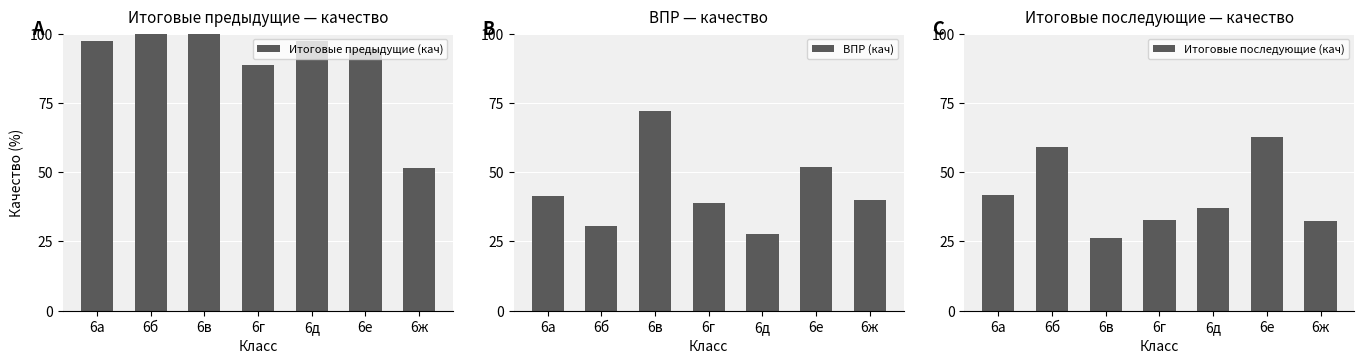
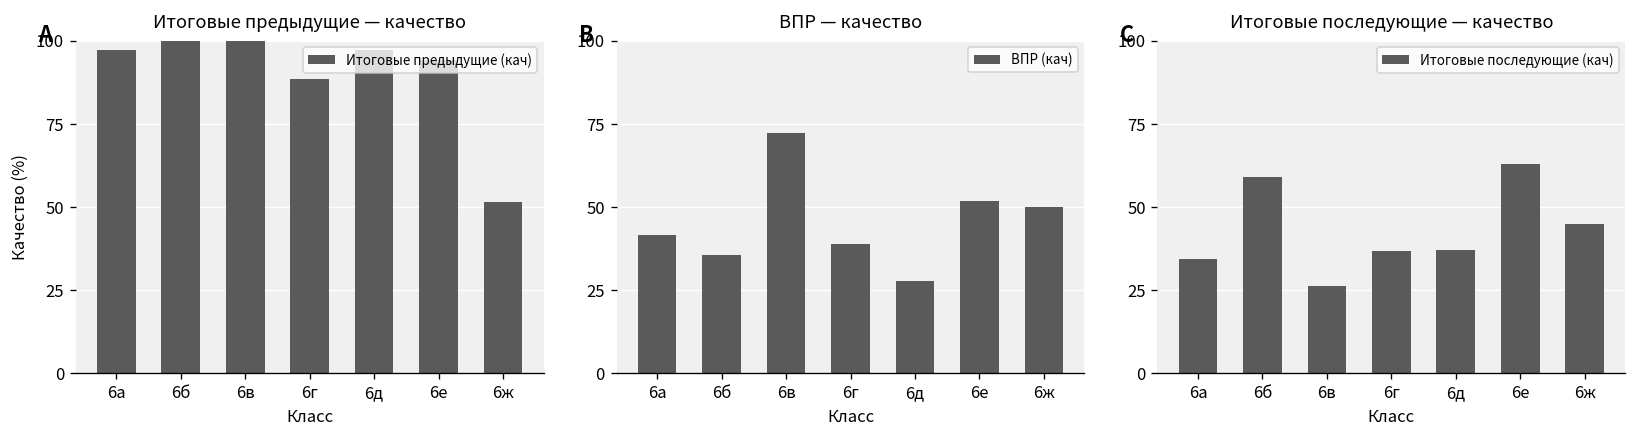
ВПР — качество, 6б: 31 -> 35
ВПР — качество, 6ж: 40 -> 50
Итоговые последующие — качество, 6а: 42 -> 34
Итоговые последующие — качество, 6г: 33 -> 37
Итоговые последующие — качество, 6ж: 32 -> 45
